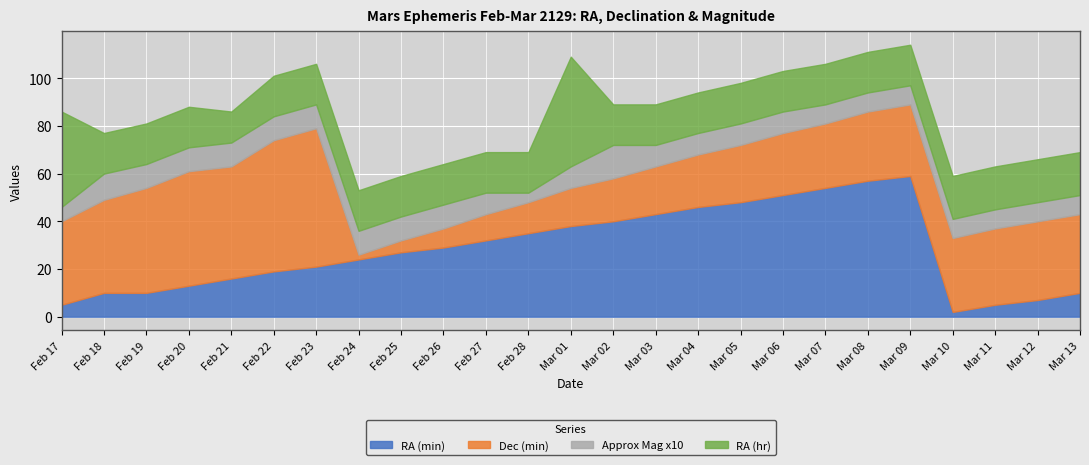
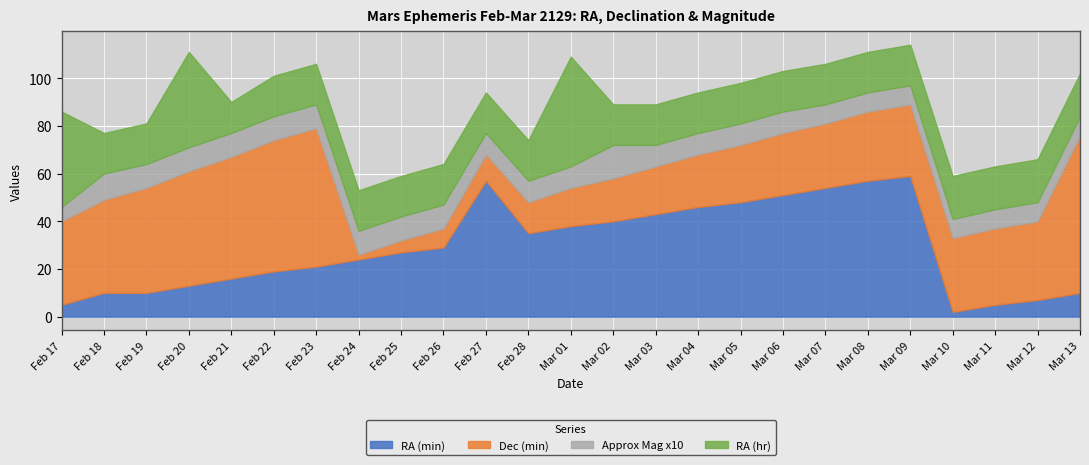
RA (hr), Feb 20: 17 -> 40
Dec (min), Feb 21: 47 -> 51
RA (min), Feb 27: 32 -> 57
Approx Mag x10, Feb 28: 4 -> 9
Dec (min), Mar 13: 33 -> 66
